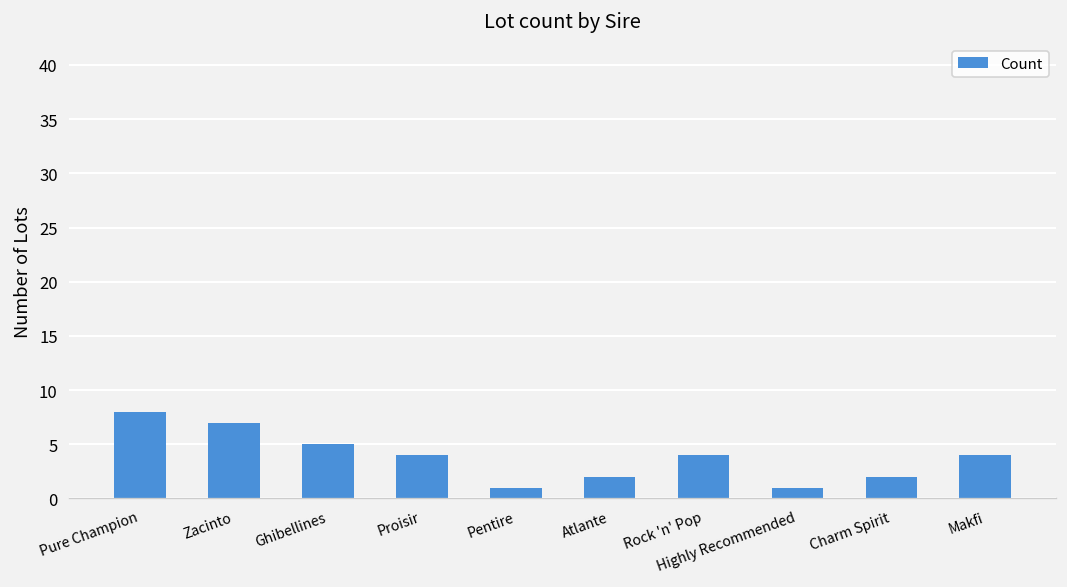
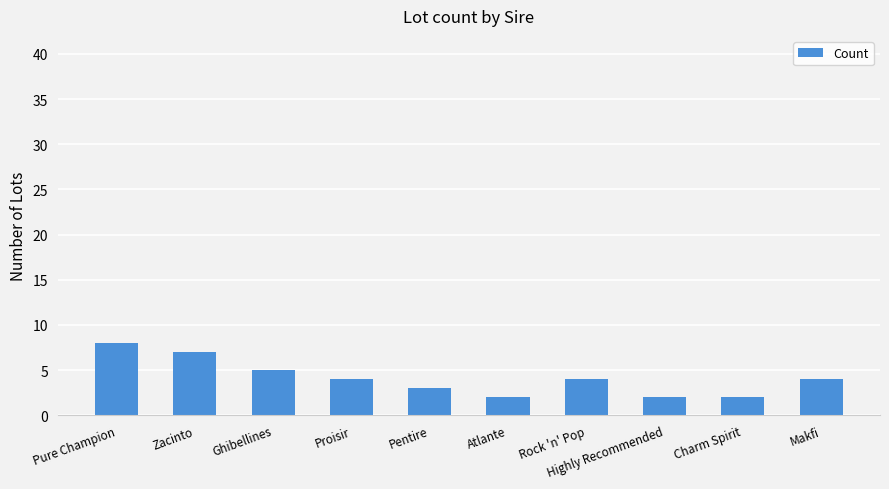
Pentire: 1 -> 3
Highly Recommended: 1 -> 2
